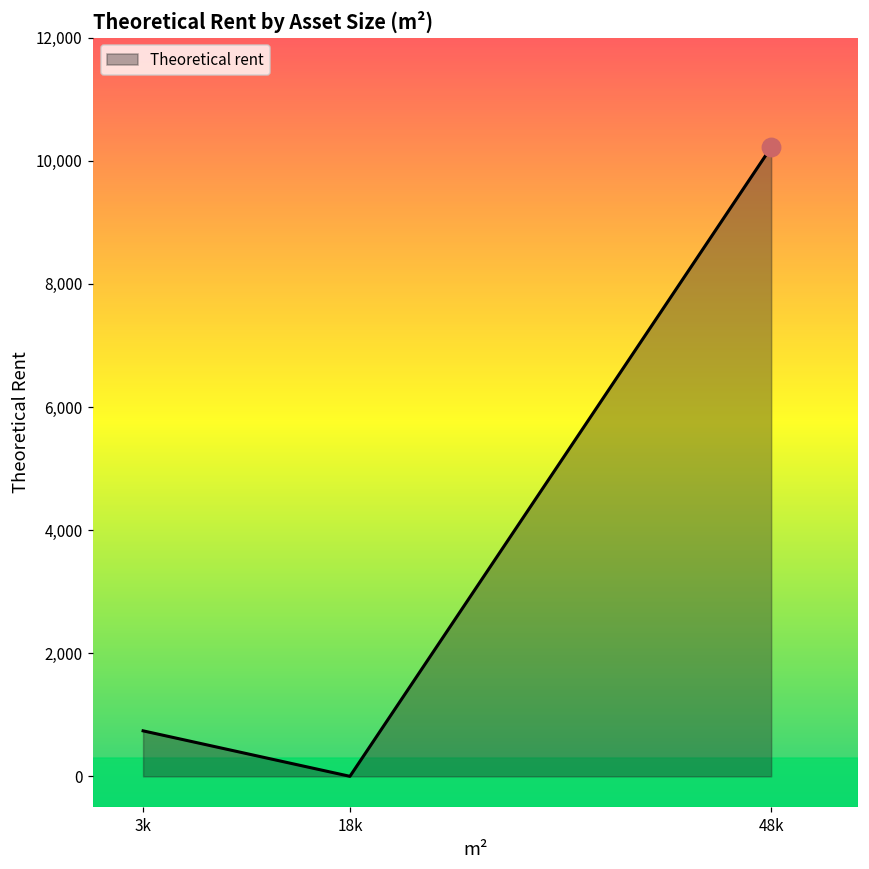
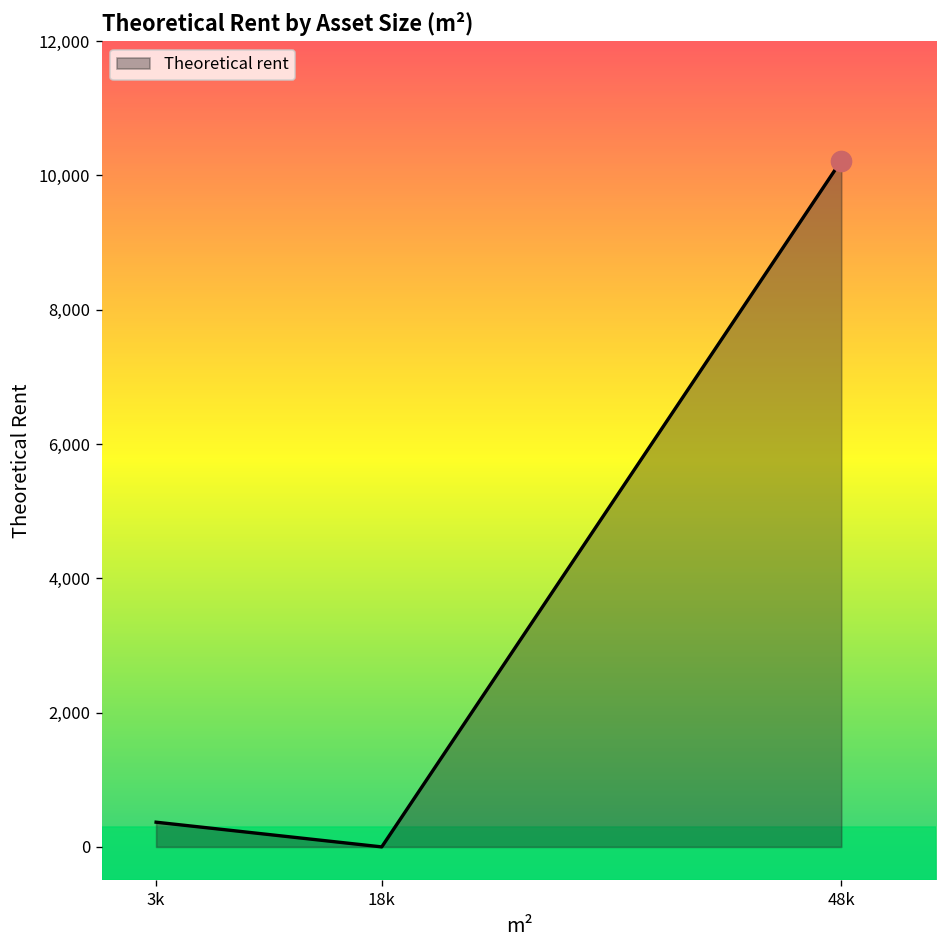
Theoretical rent, 3k: 700 -> 400
